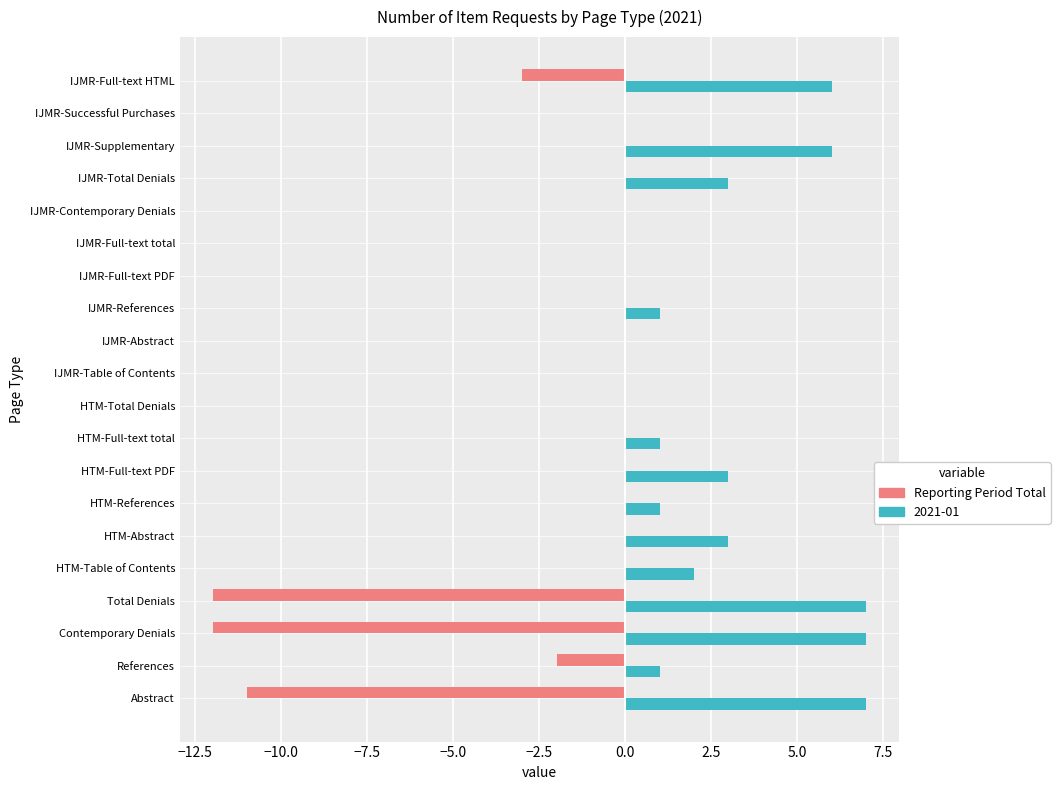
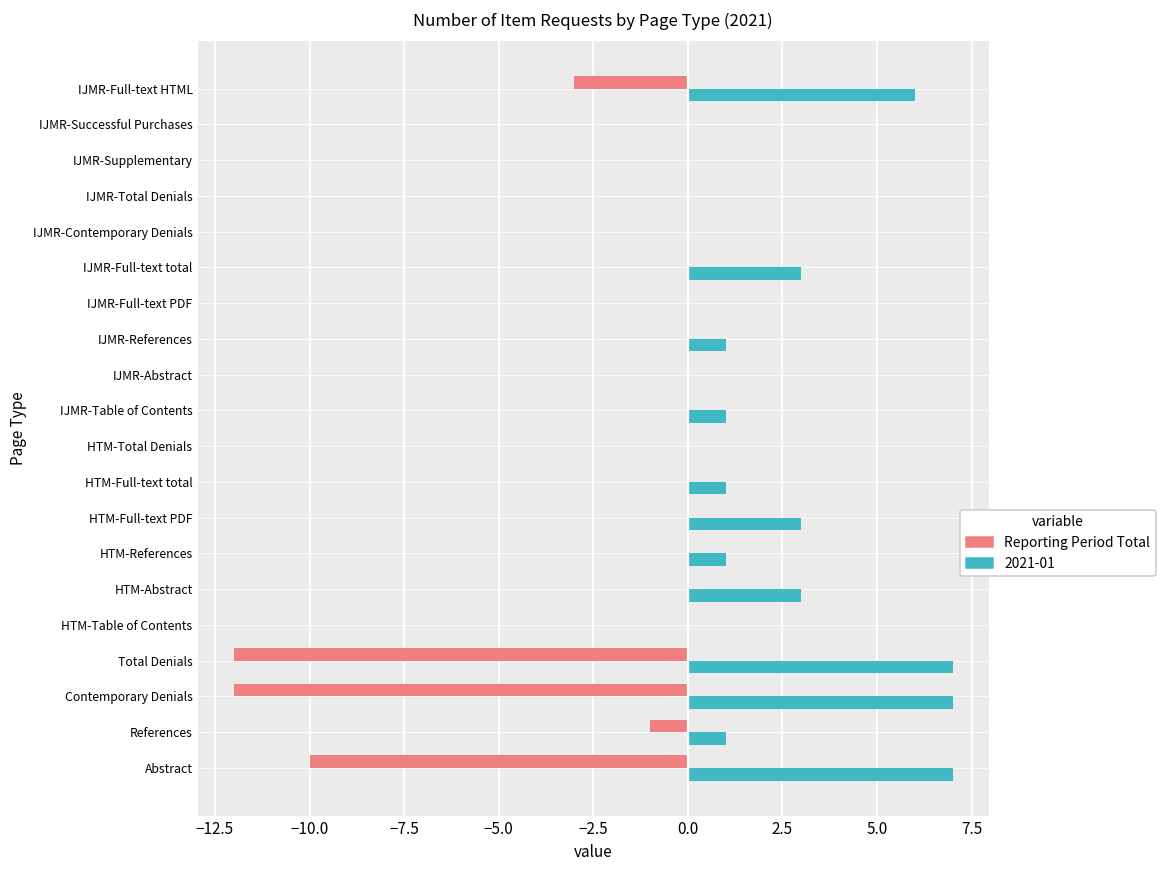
2021-01, IJMR-Supplementary: 6 -> 0
2021-01, IJMR-Total Denials: 3 -> 0
2021-01, IJMR-Full-text total: 0 -> 3
2021-01, IJMR-Table of Contents: 0 -> 1
2021-01, HTM-Table of Contents: 2 -> 0
Reporting Period Total, References: -2.0 -> -1.0
Reporting Period Total, Abstract: -11.0 -> -10.0
